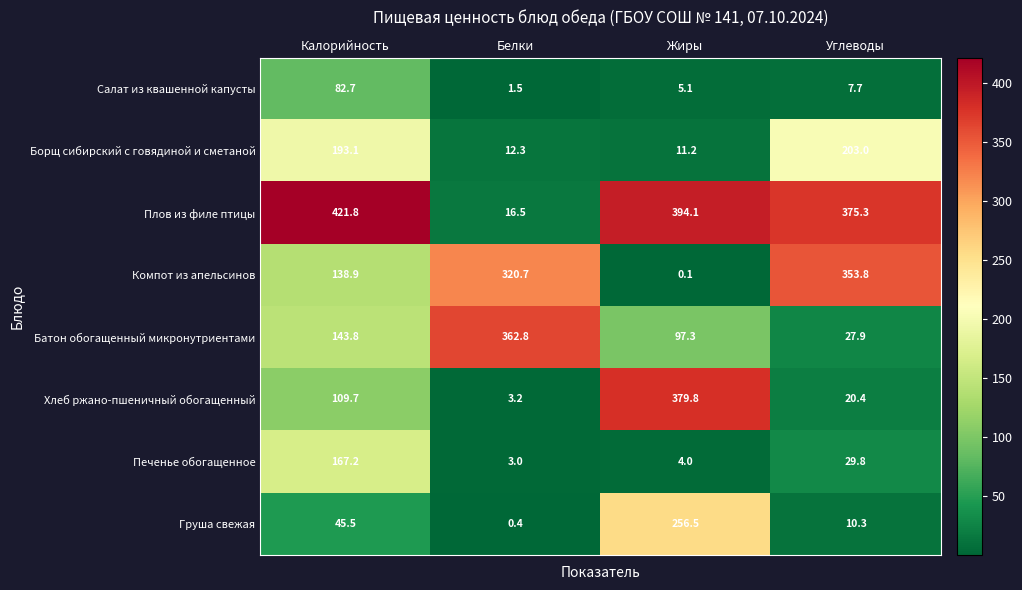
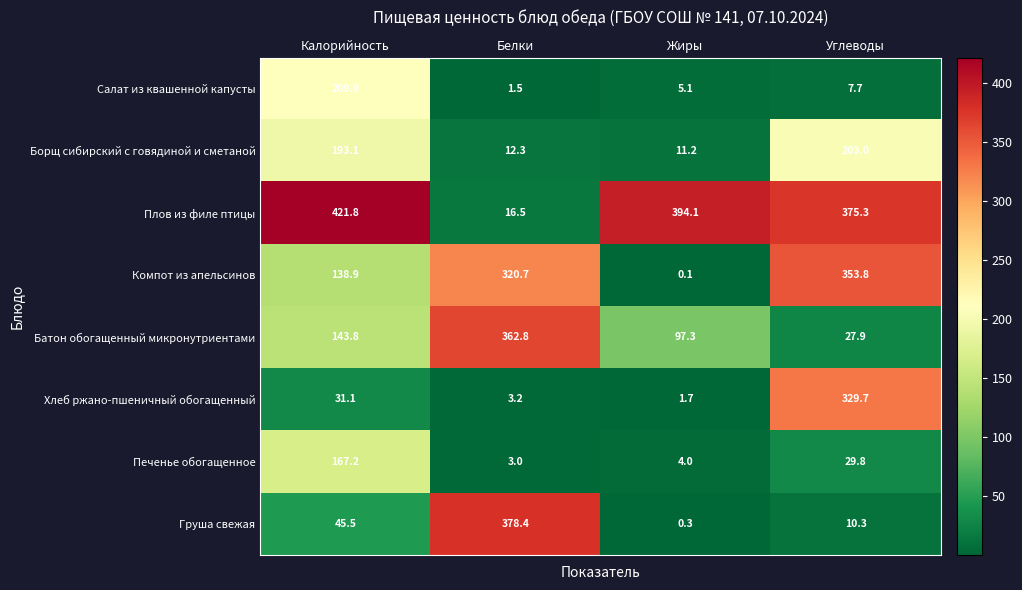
Салат из квашенной капусты, Калорийность: 82.7 -> 209.9
Хлеб ржано-пшеничный обогащенный, Калорийность: 109.7 -> 31.1
Хлеб ржано-пшеничный обогащенный, Жиры: 379.8 -> 1.7
Хлеб ржано-пшеничный обогащенный, Углеводы: 20.4 -> 329.7
Груша свежая, Белки: 0.4 -> 378.4
Груша свежая, Жиры: 256.5 -> 0.3
